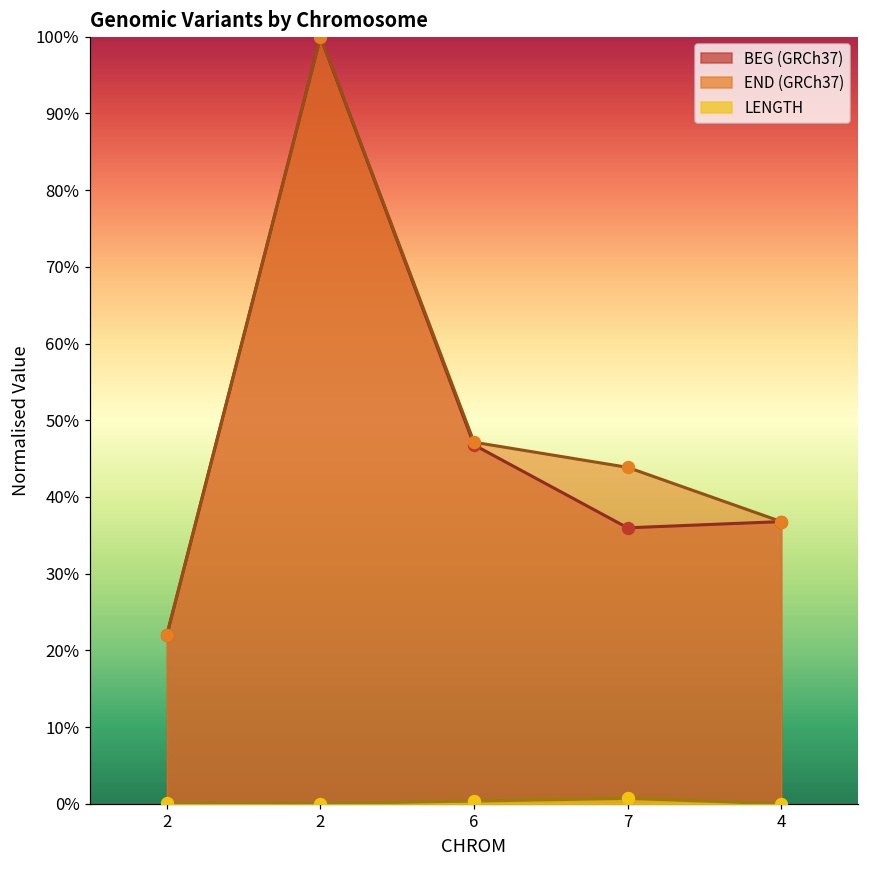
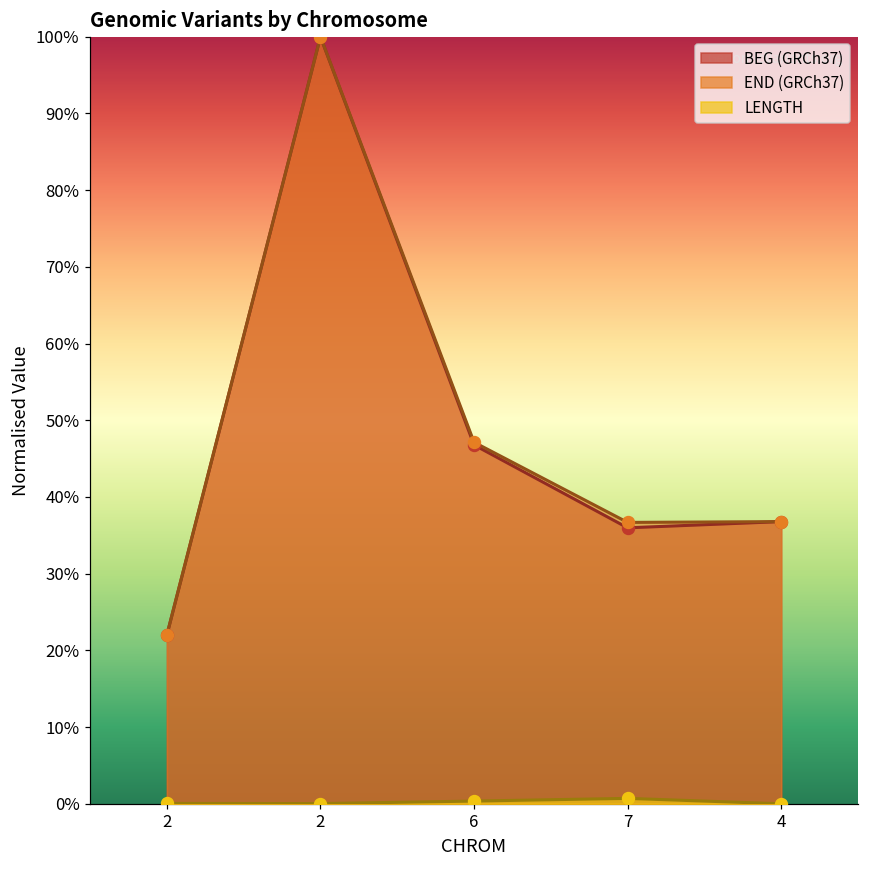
END (GRCh37), 7: 44% -> 37%
